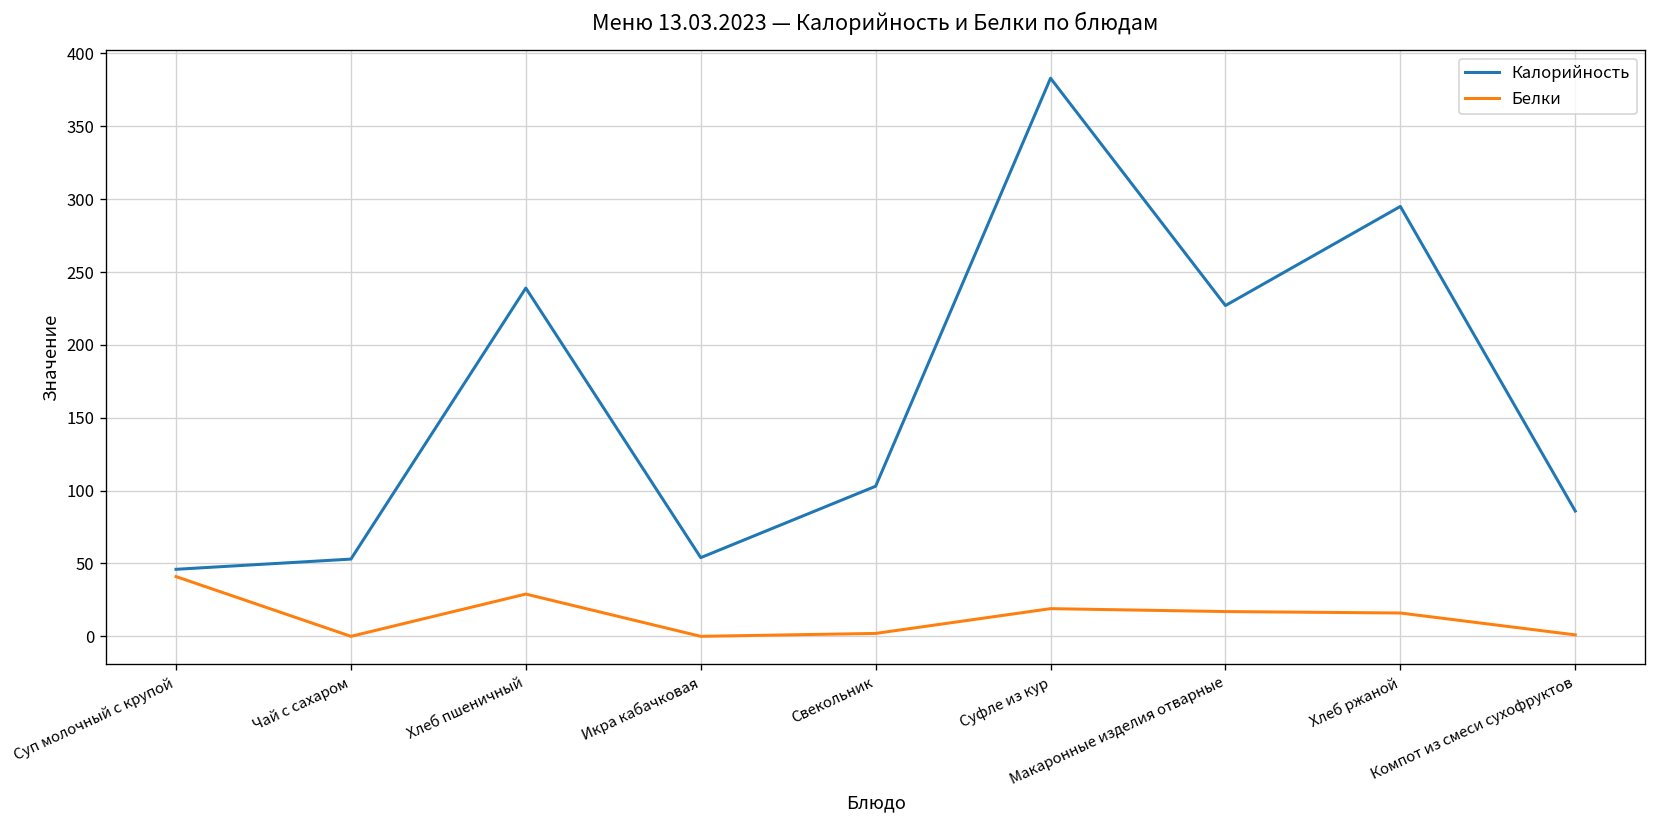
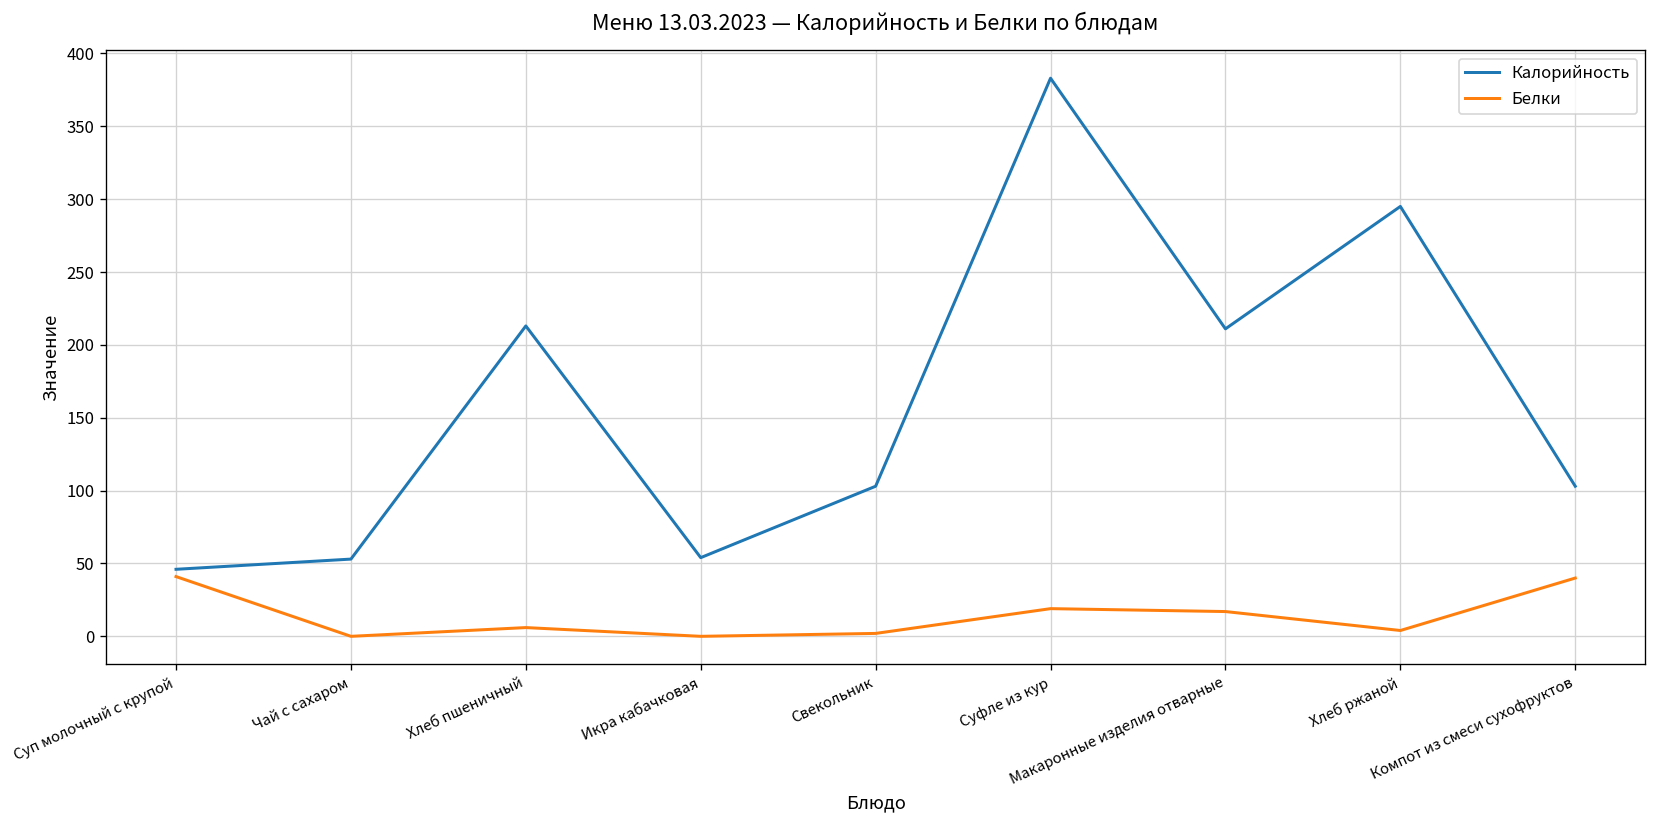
Калорийность, Хлеб пшеничный: 239 -> 213
Белки, Хлеб пшеничный: 29 -> 6
Калорийность, Макаронные изделия отварные: 227 -> 211
Белки, Хлеб ржаной: 16 -> 4
Калорийность, Компот из смеси сухофруктов: 86 -> 103
Белки, Компот из смеси сухофруктов: 1 -> 40
